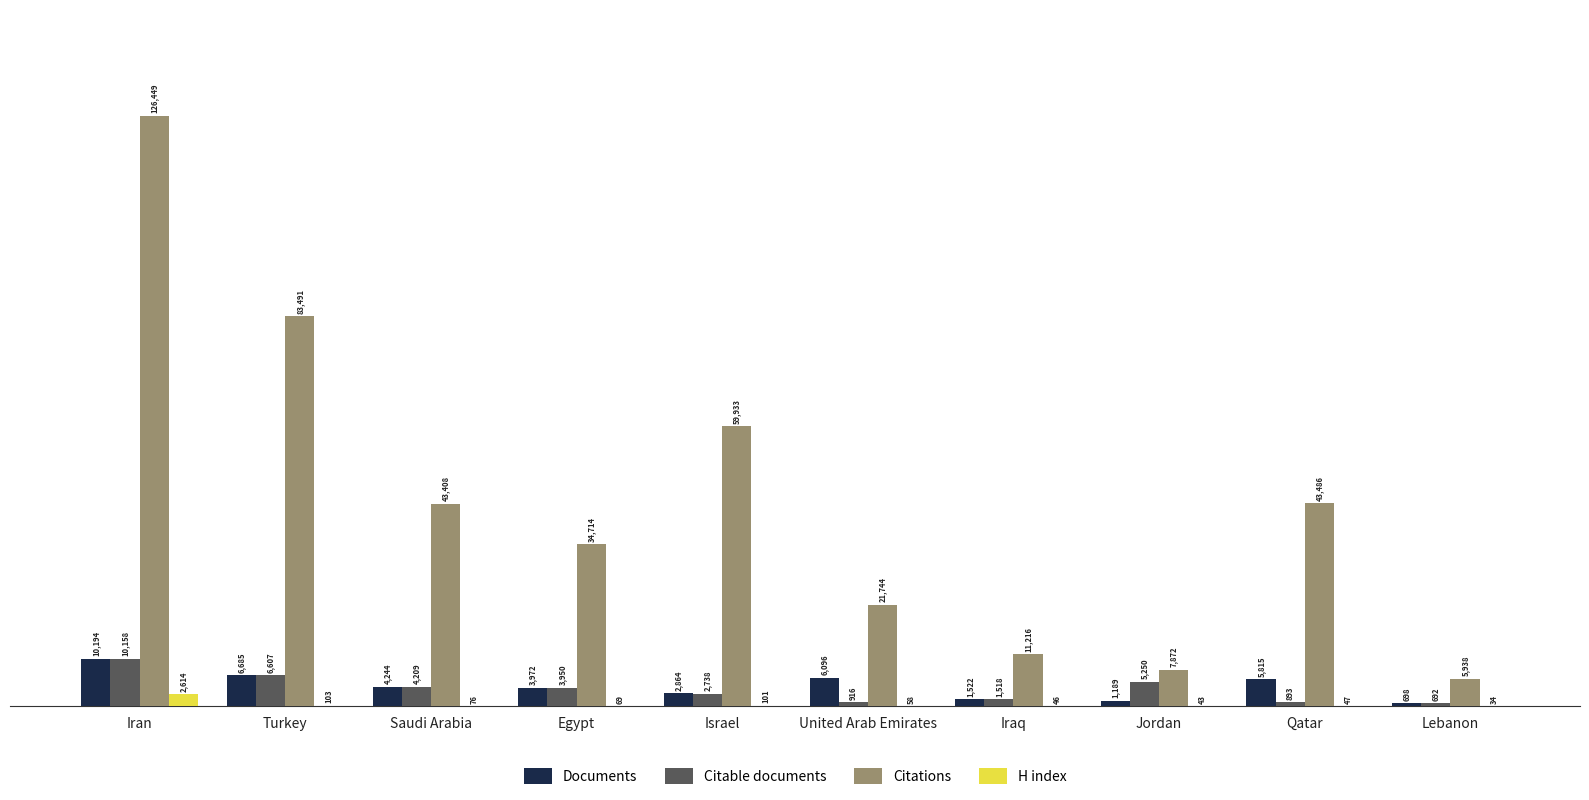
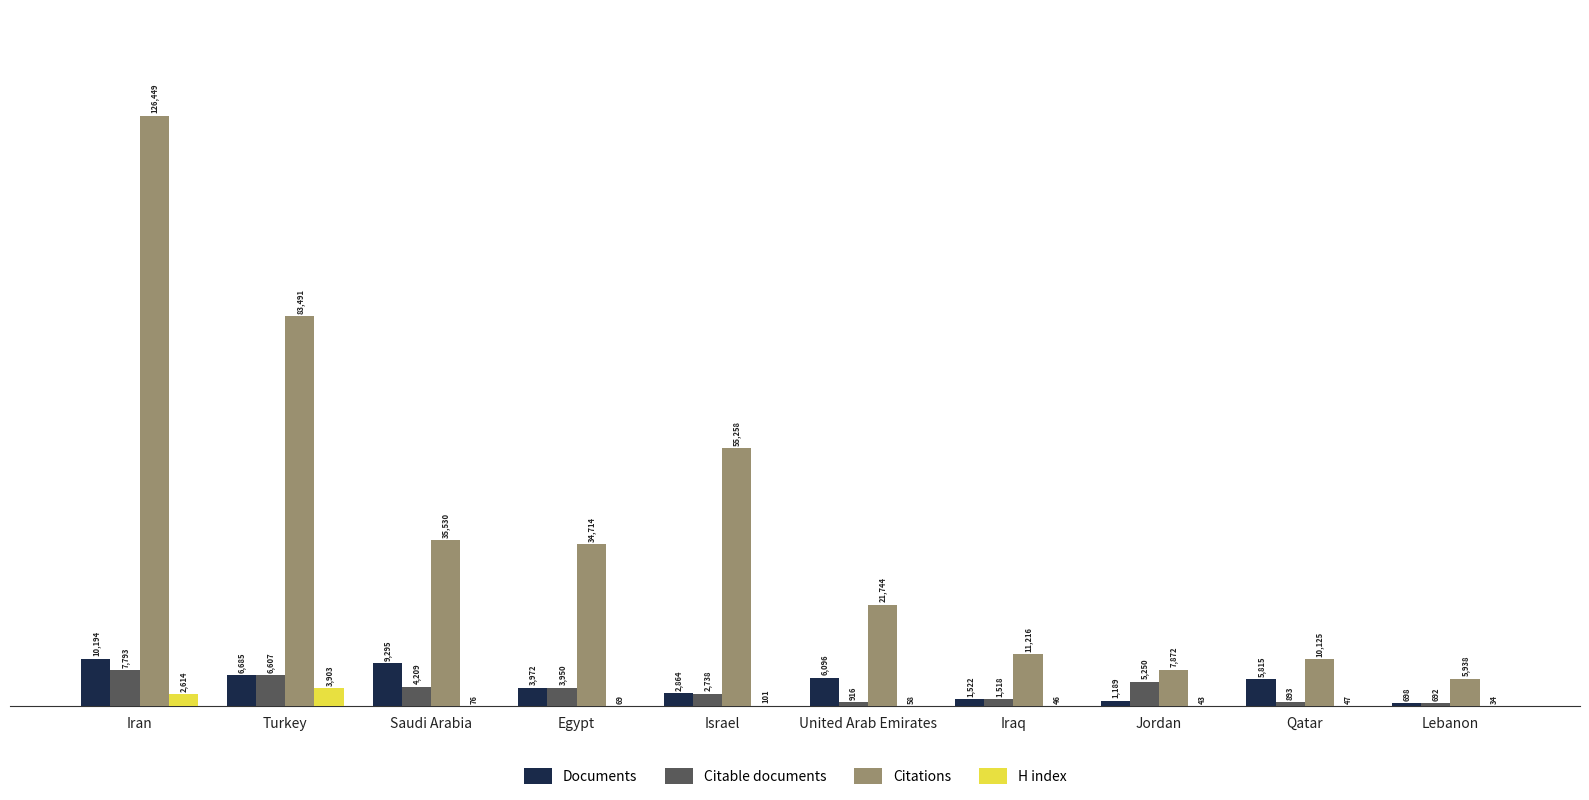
Citable documents, Iran: 10,158 -> 7,793
H index, Turkey: 103 -> 3,903
Documents, Saudi Arabia: 4,244 -> 9,295
Citations, Saudi Arabia: 43,408 -> 35,530
Citations, Israel: 59,933 -> 55,258
Citations, Qatar: 43,486 -> 10,125
